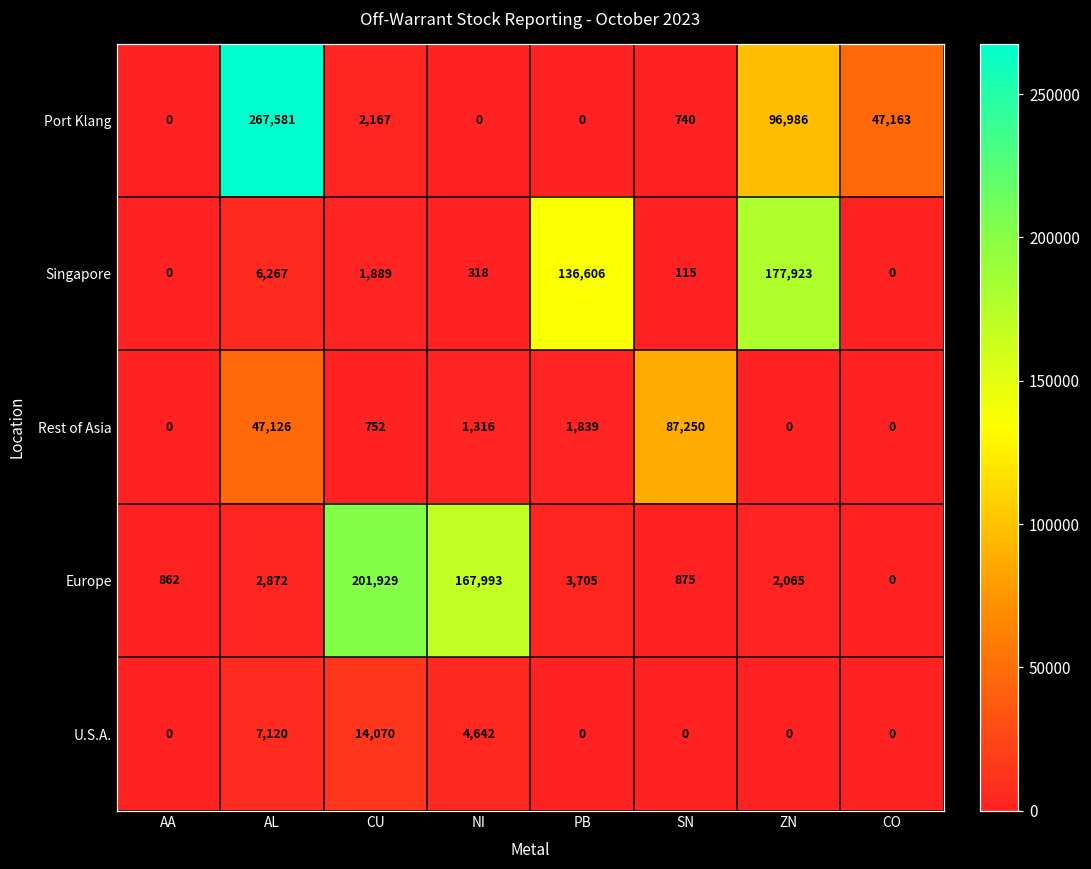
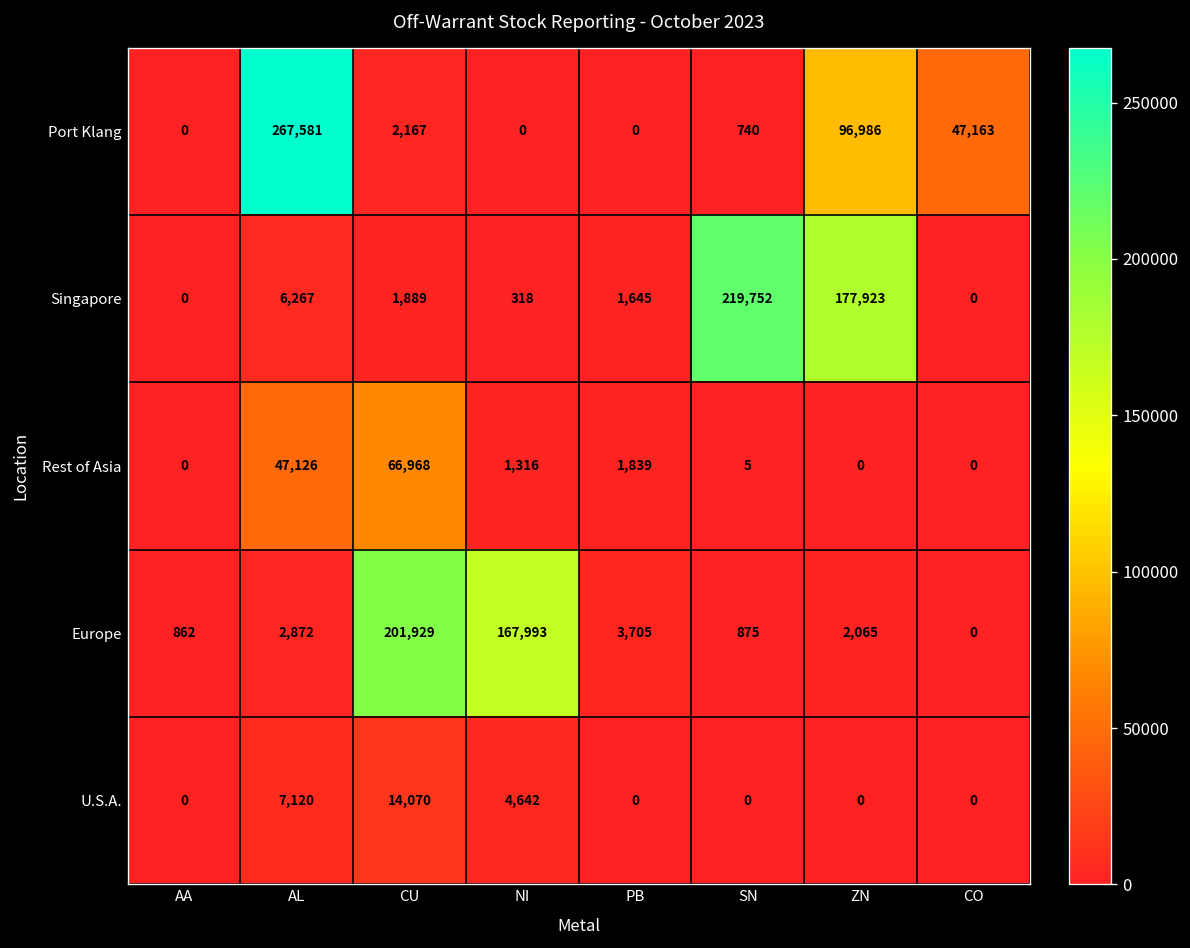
Singapore, PB: 136,606 -> 1,645
Singapore, SN: 115 -> 219,752
Rest of Asia, CU: 752 -> 66,968
Rest of Asia, SN: 87,250 -> 5
